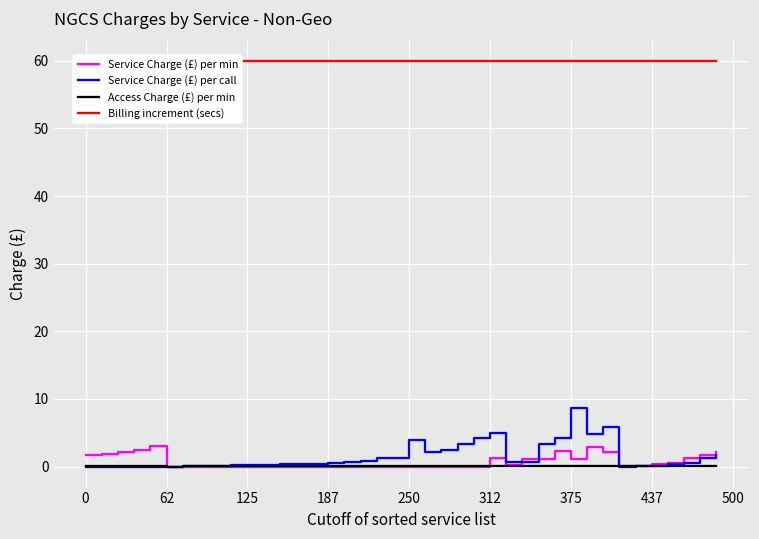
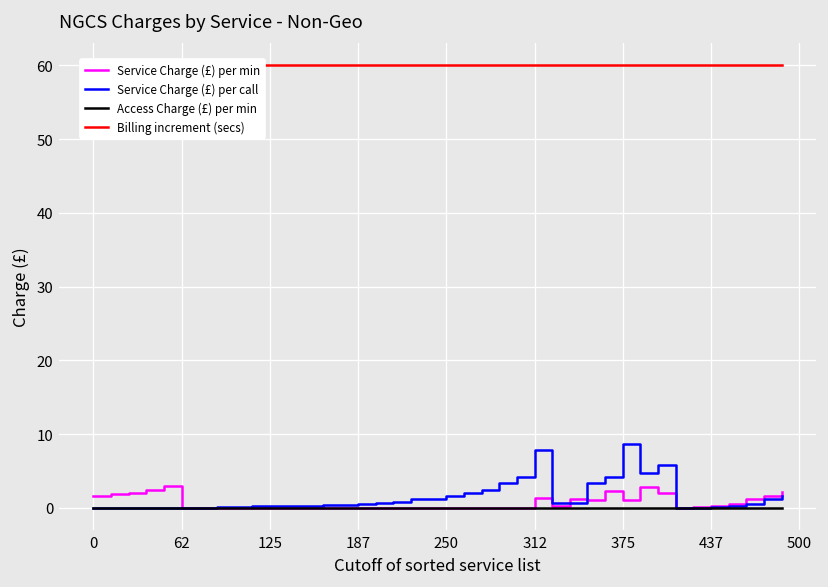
Service Charge (£) per call, 250: 4 -> 2
Service Charge (£) per call, 312: 5 -> 8
